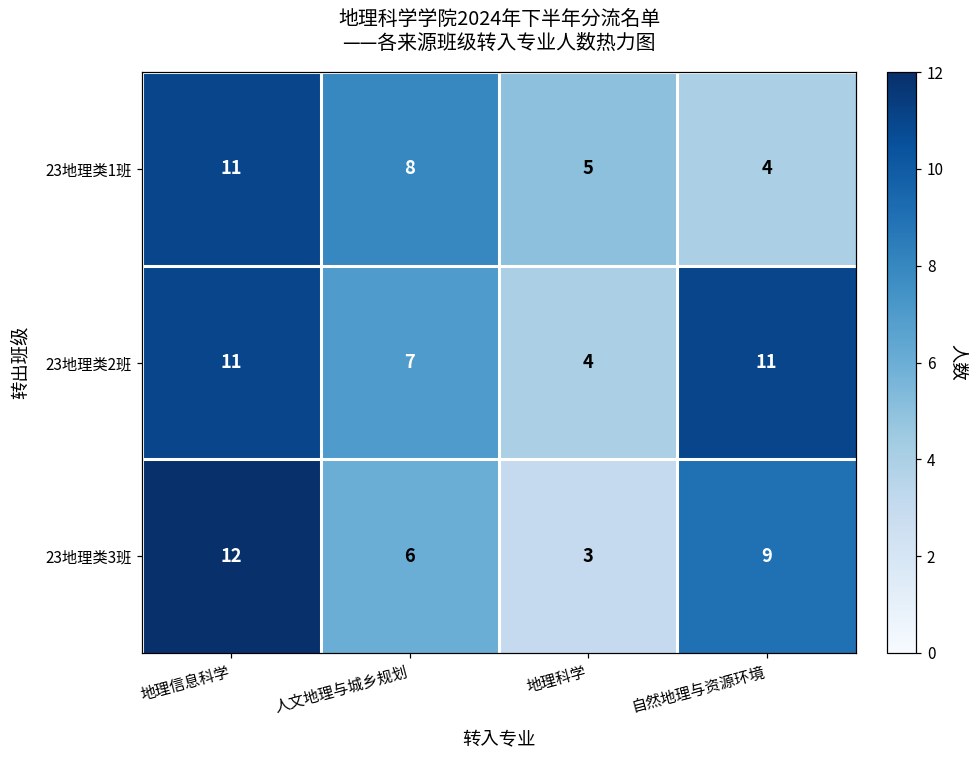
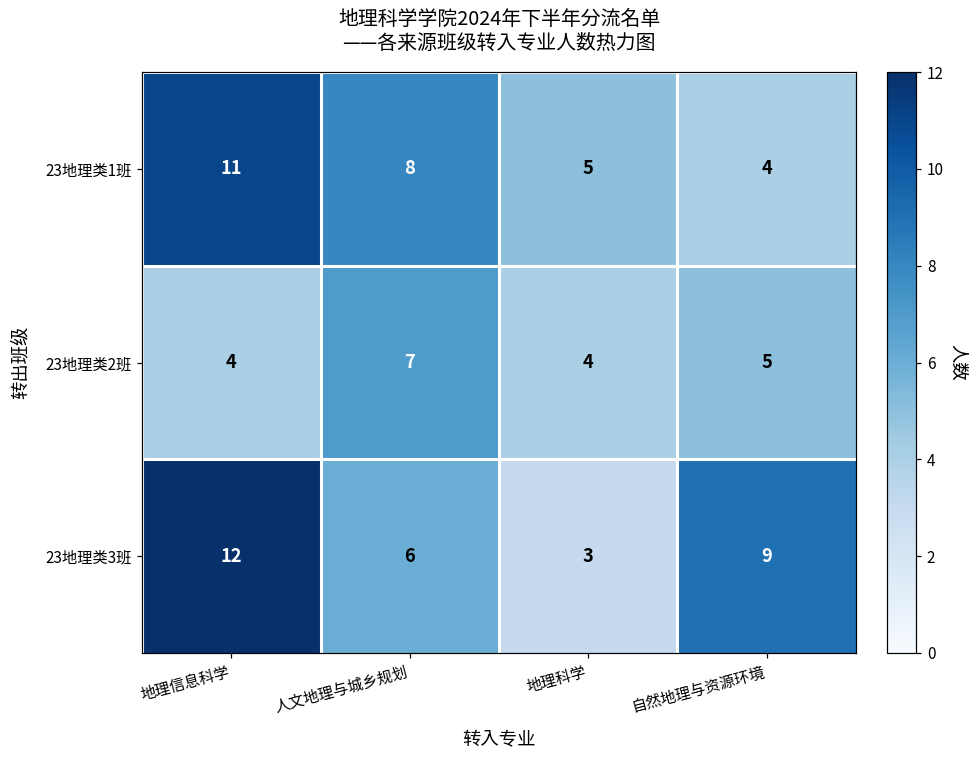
23地理类2班, 地理信息科学: 11 -> 4
23地理类2班, 自然地理与资源环境: 11 -> 5
